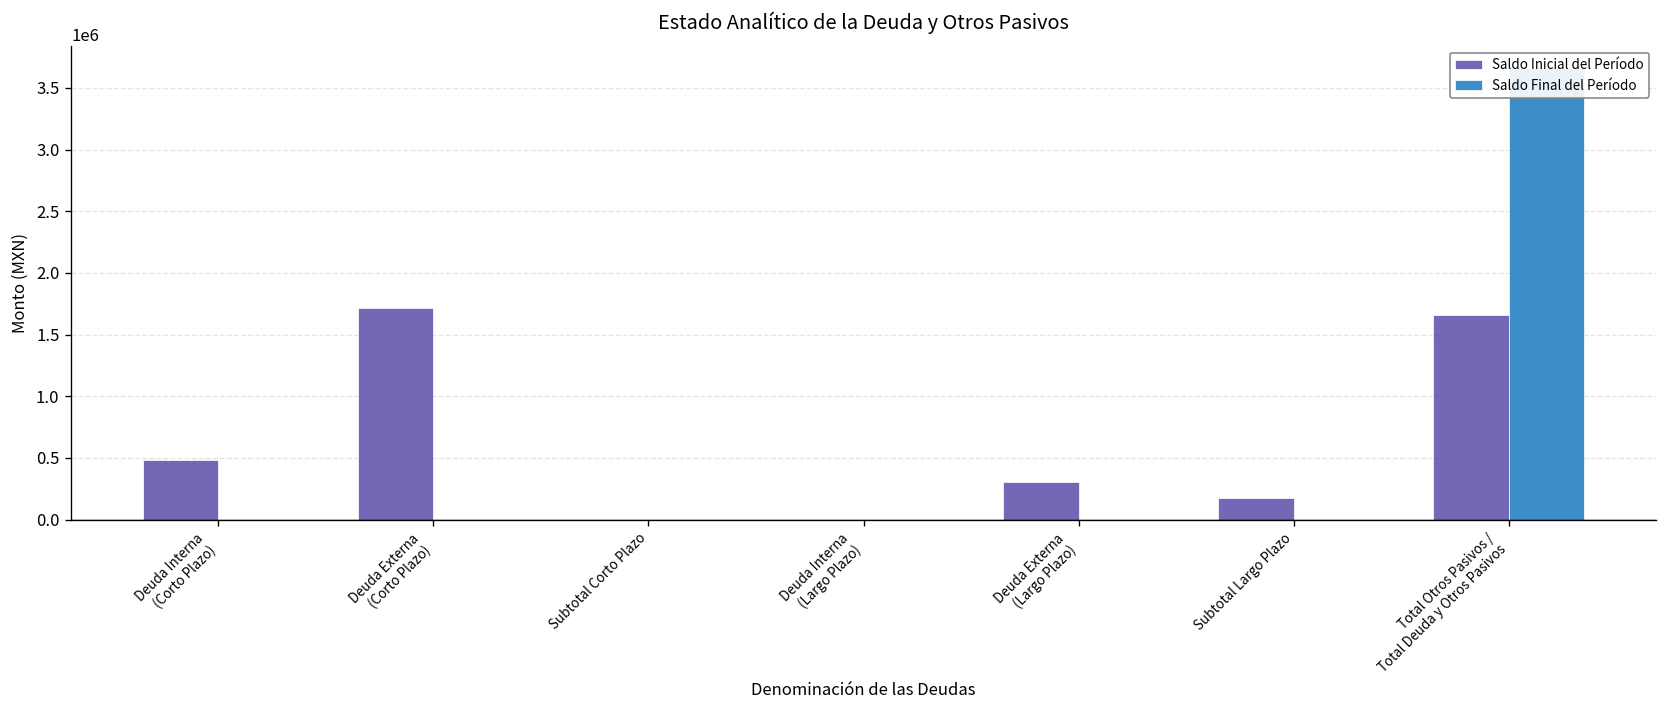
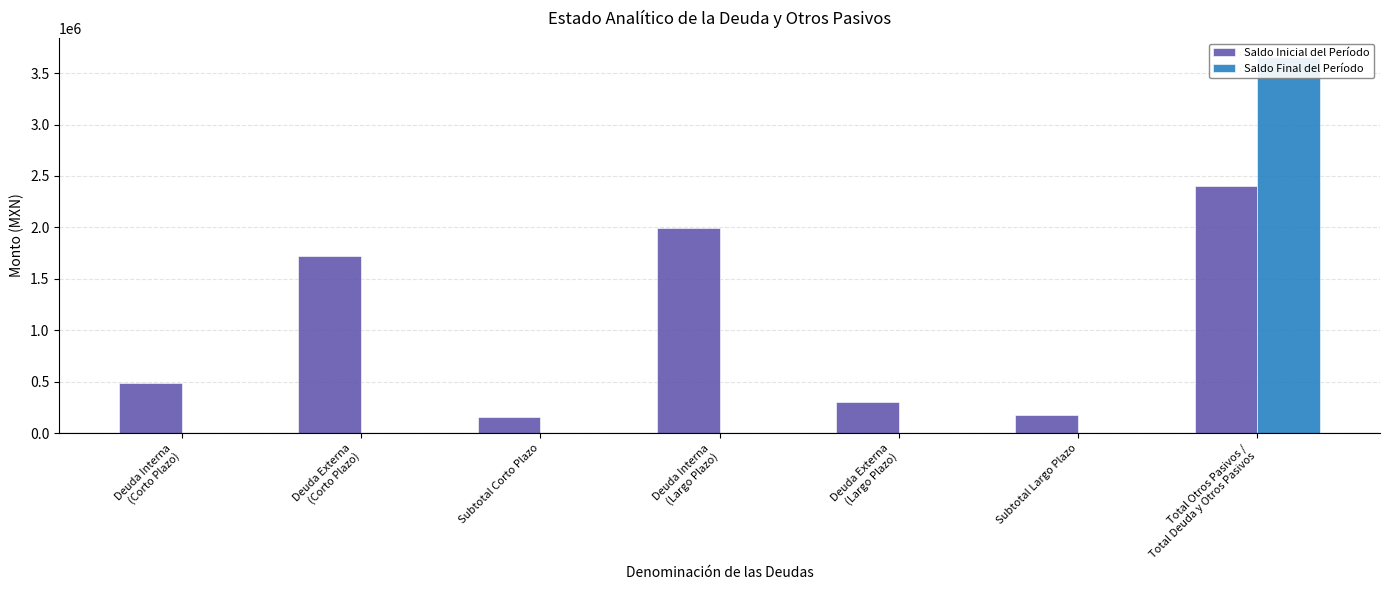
Saldo Inicial del Período, Subtotal Corto Plazo: 0 -> 160000
Saldo Inicial del Período, Deuda Interna (Largo Plazo): 0 -> 1990000
Saldo Inicial del Período, Total Otros Pasivos / Total Deuda y Otros Pasivos: 1660000 -> 2410000
